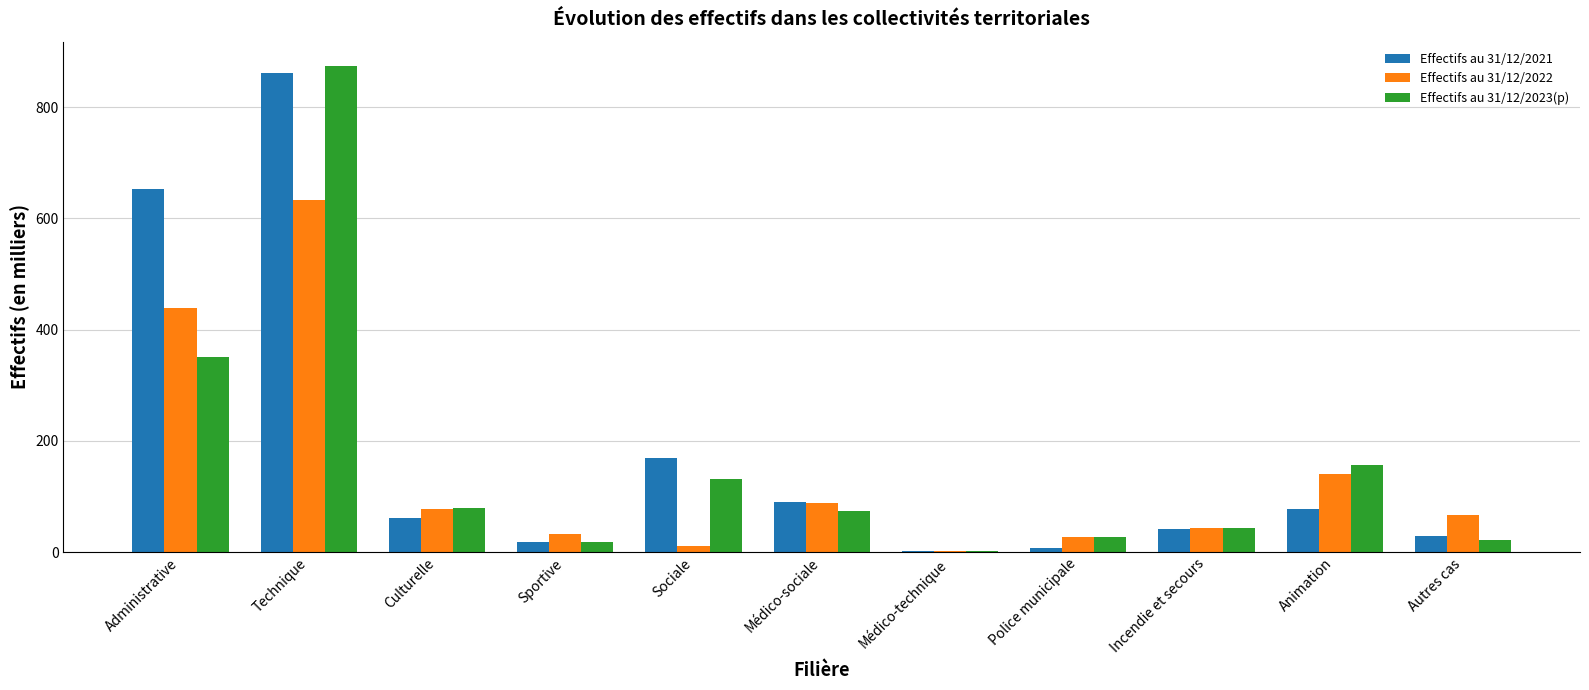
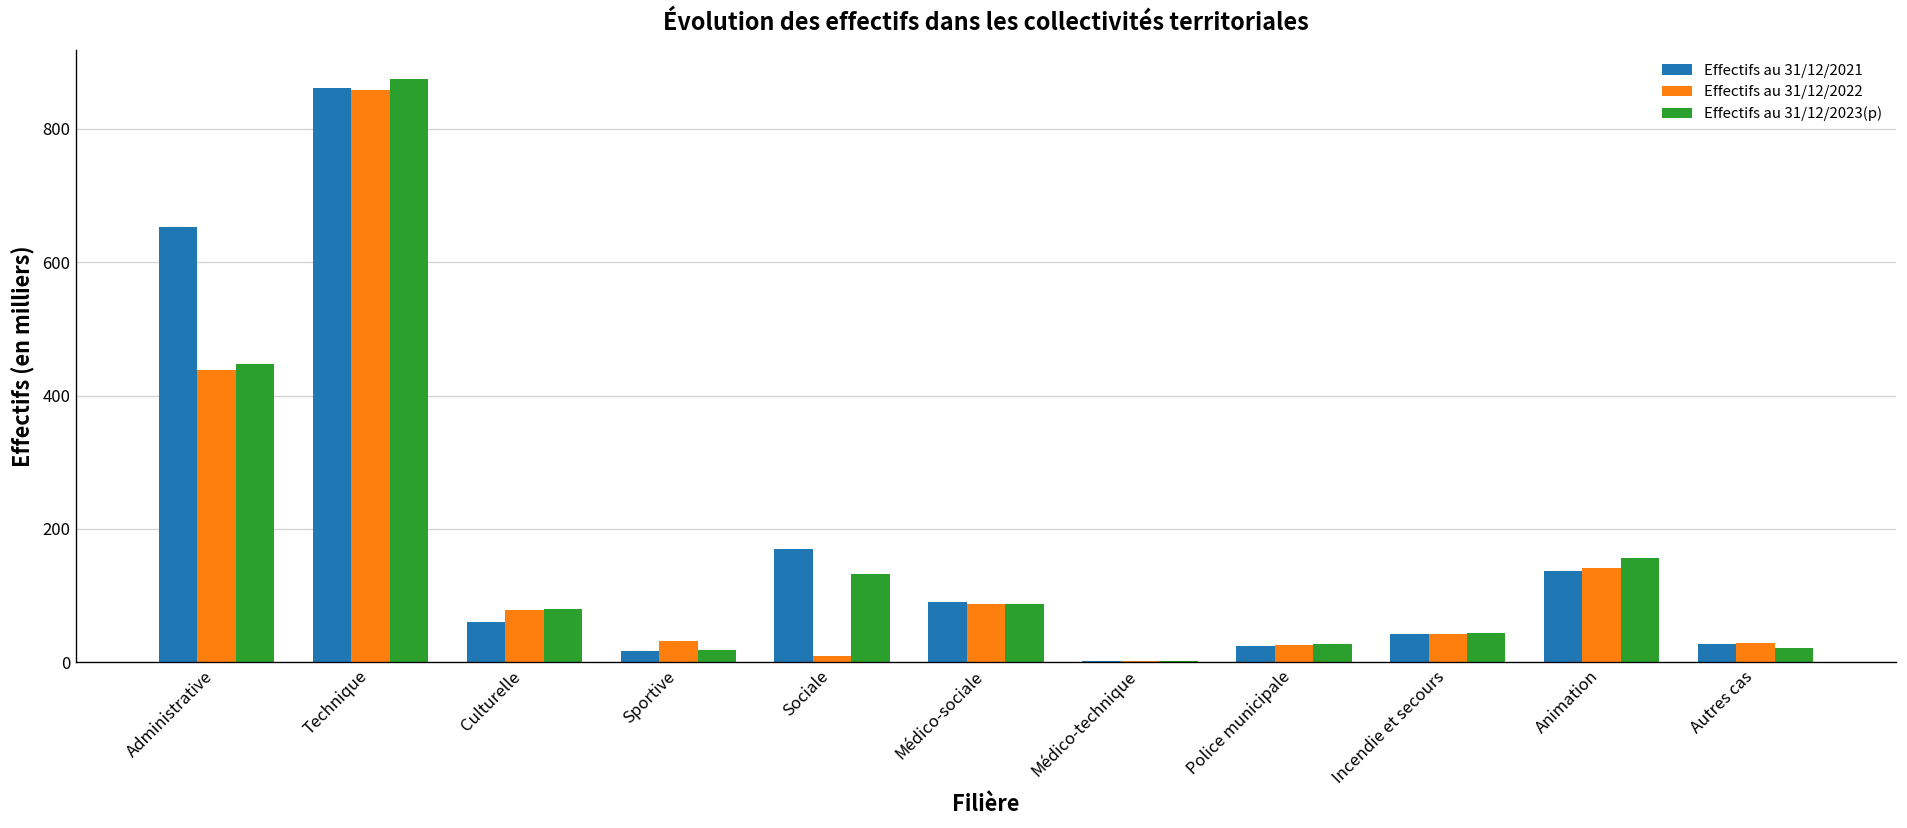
Effectifs au 31/12/2023(p), Administrative: 350 -> 450
Effectifs au 31/12/2022, Technique: 630 -> 860
Effectifs au 31/12/2023(p), Médico-sociale: 70 -> 90
Effectifs au 31/12/2021, Police municipale: 10 -> 20
Effectifs au 31/12/2021, Animation: 80 -> 140
Effectifs au 31/12/2022, Autres cas: 70 -> 30
